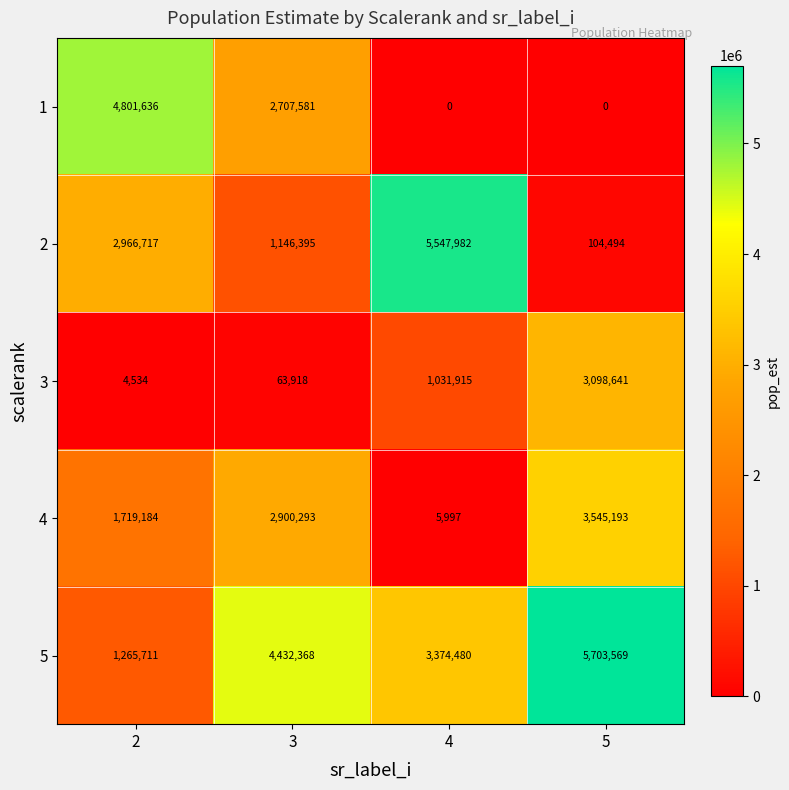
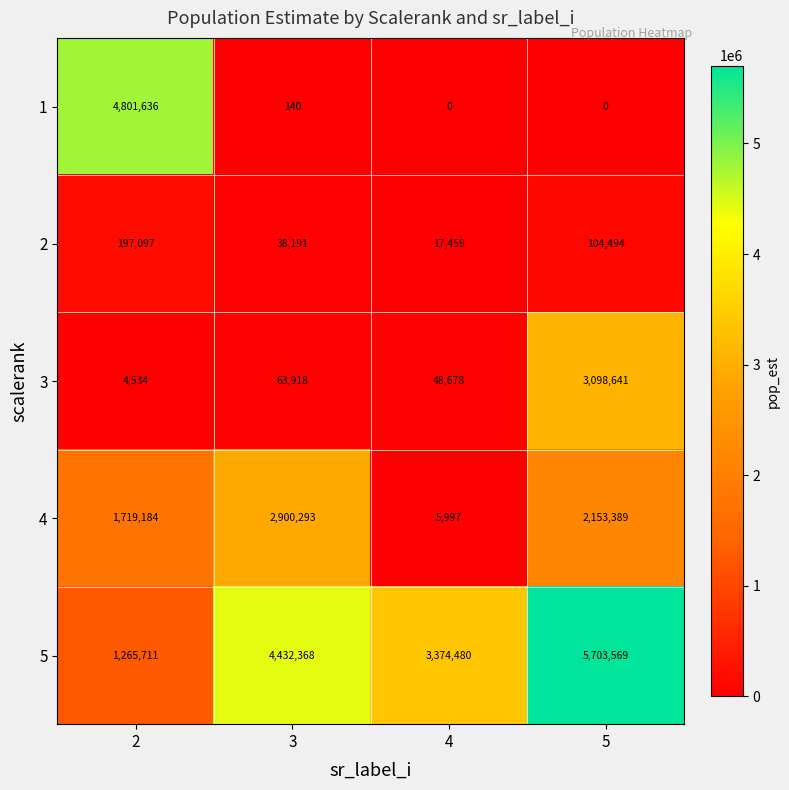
1, 3: 2,707,581 -> 140
2, 2: 2,966,717 -> 197,097
2, 3: 1,146,395 -> 38,191
2, 4: 5,547,982 -> 17,459
3, 4: 1,031,915 -> 48,678
4, 5: 3,545,193 -> 2,153,389
